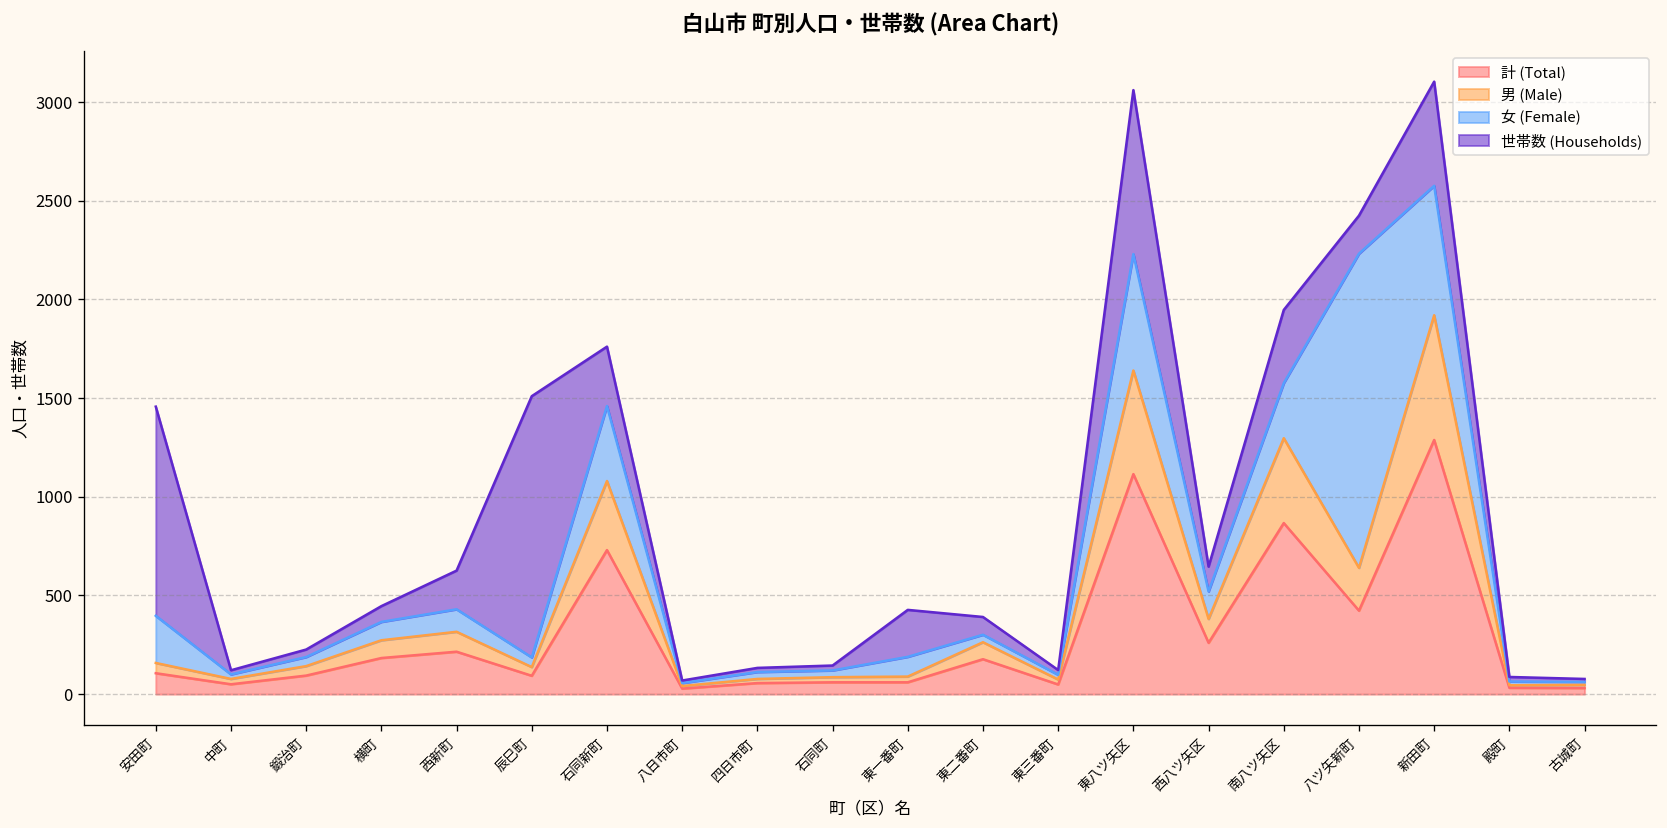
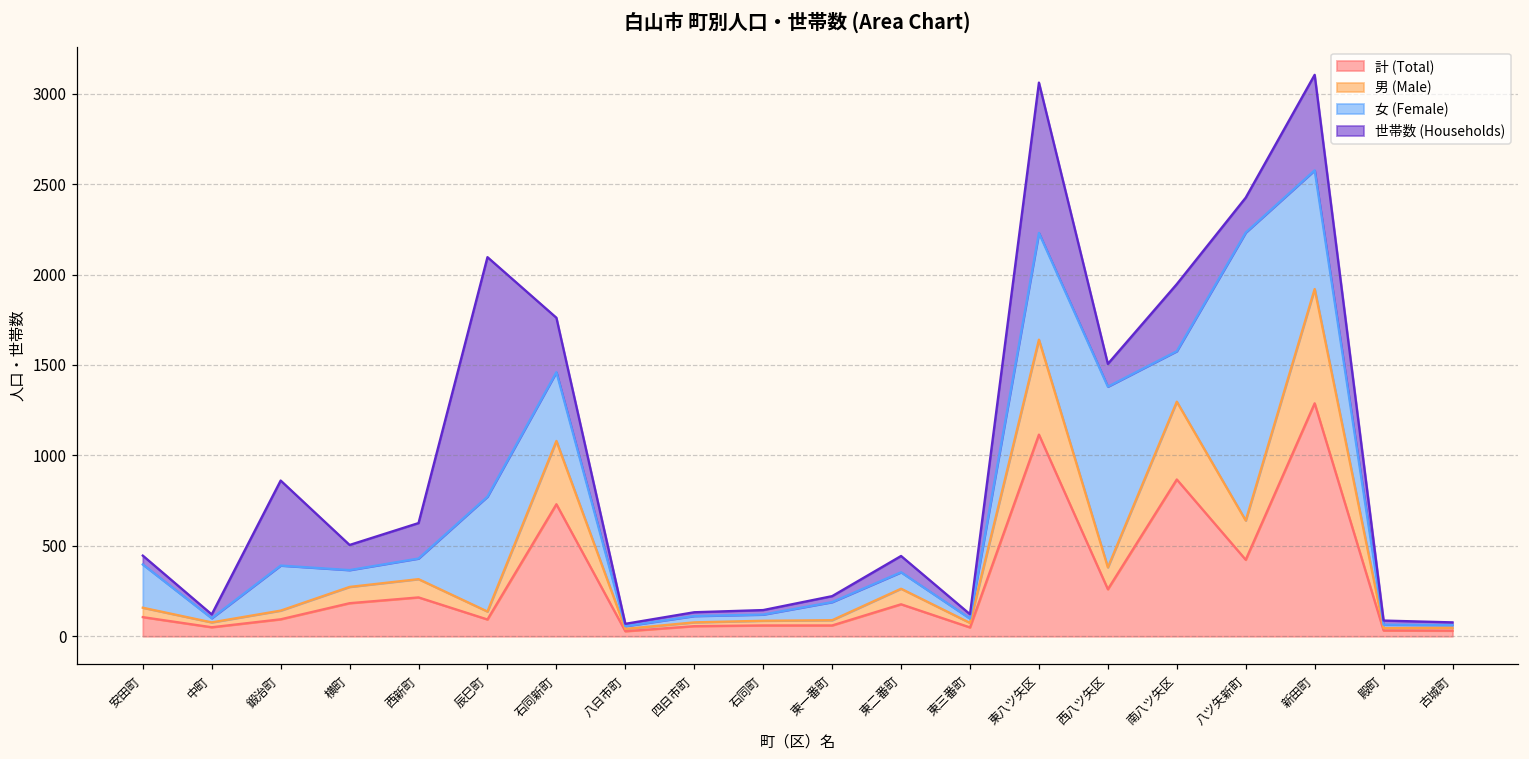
世帯数 (Households), 安田町: 1060 -> 50
女 (Female), 鍛治町: 50 -> 250
世帯数 (Households), 鍛治町: 40 -> 470
世帯数 (Households), 横町: 80 -> 140
女 (Female), 辰巳町: 50 -> 640
世帯数 (Households), 東一番町: 240 -> 30
女 (Female), 東二番町: 40 -> 90
女 (Female), 西八ツ矢区: 140 -> 1000
